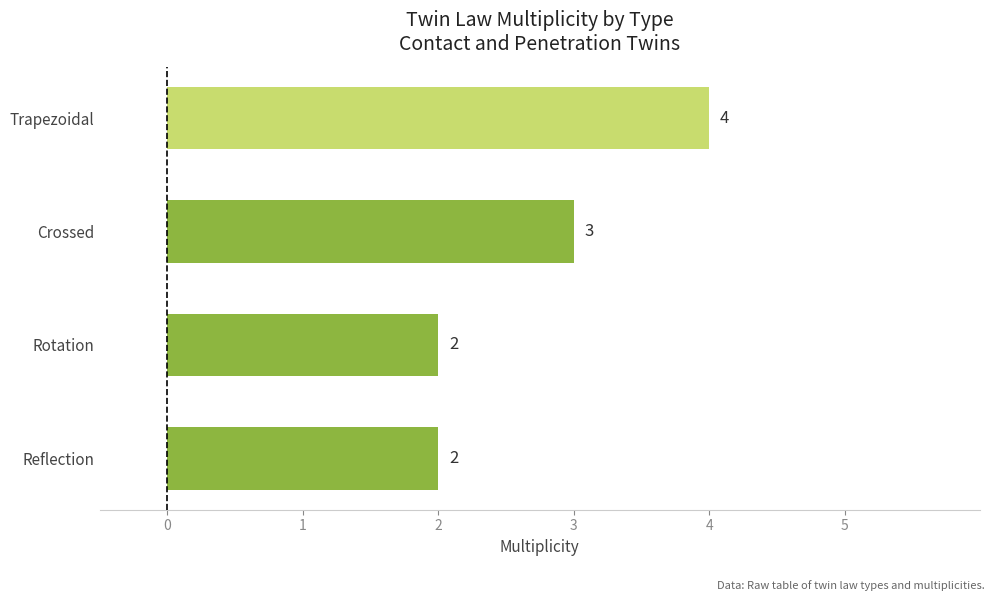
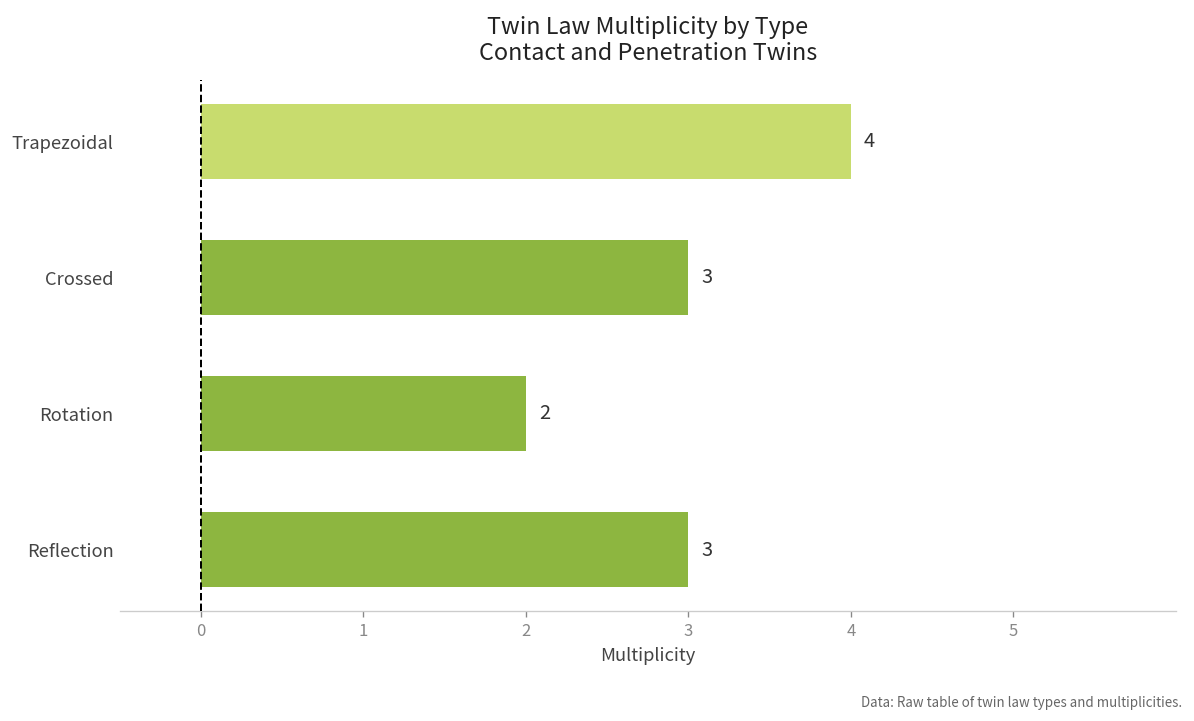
Reflection: 2 -> 3
